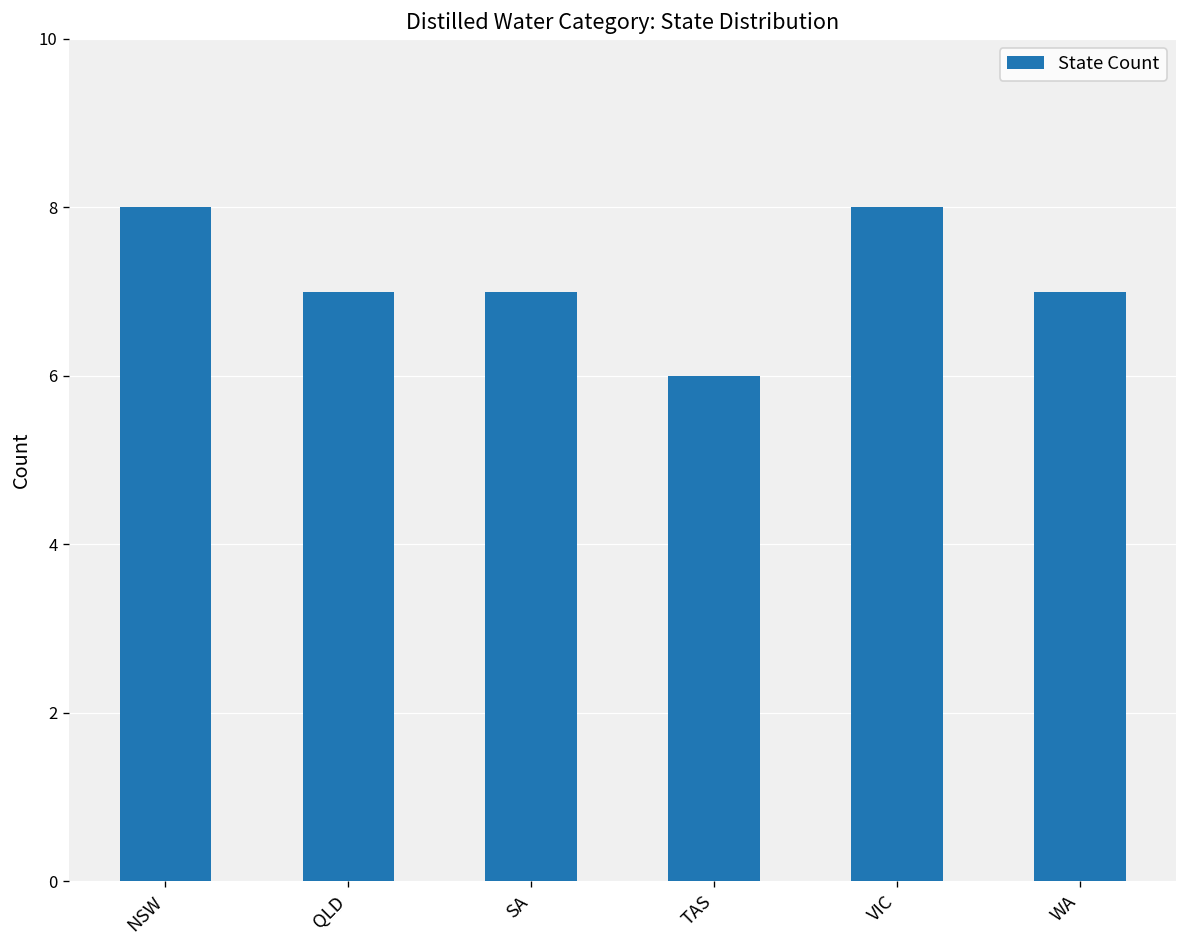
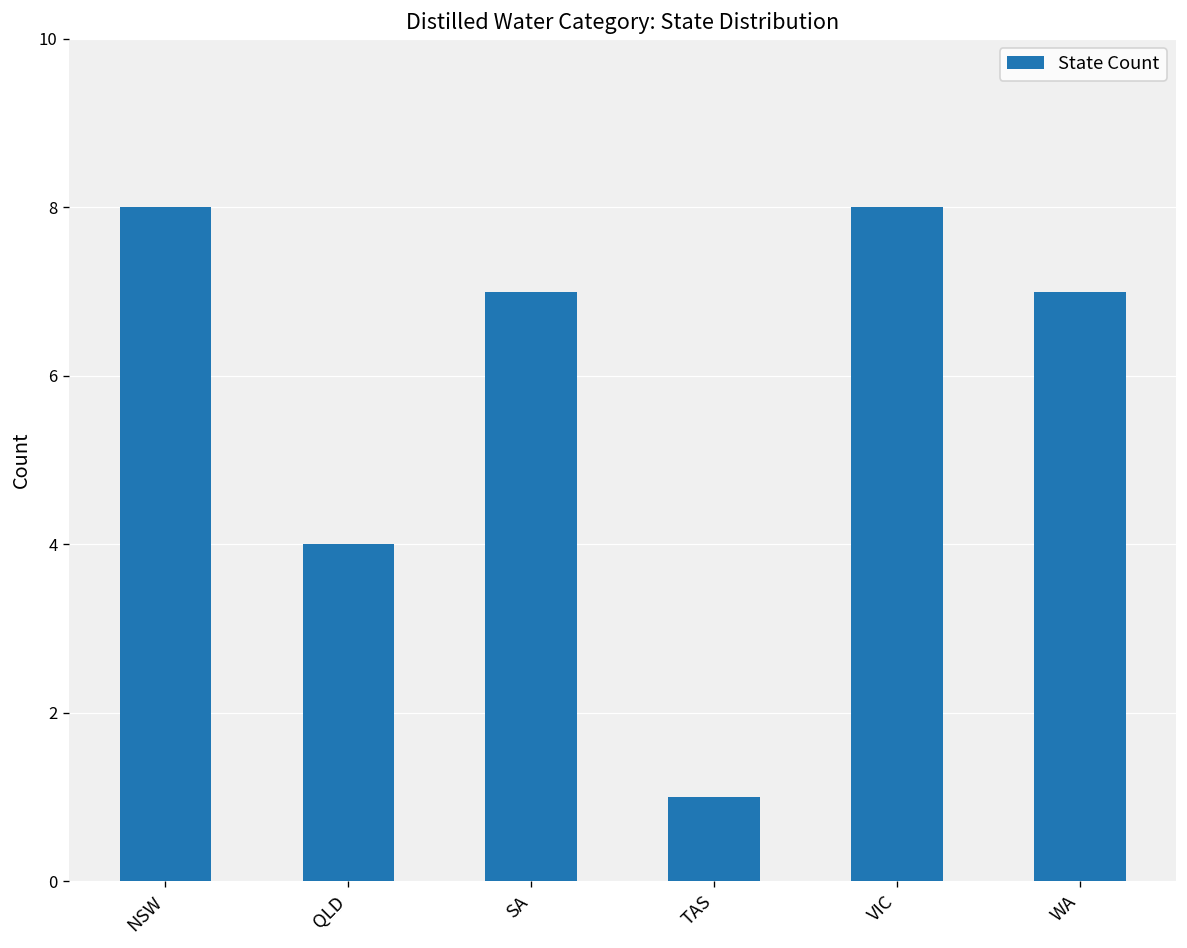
QLD: 7 -> 4
TAS: 6 -> 1
